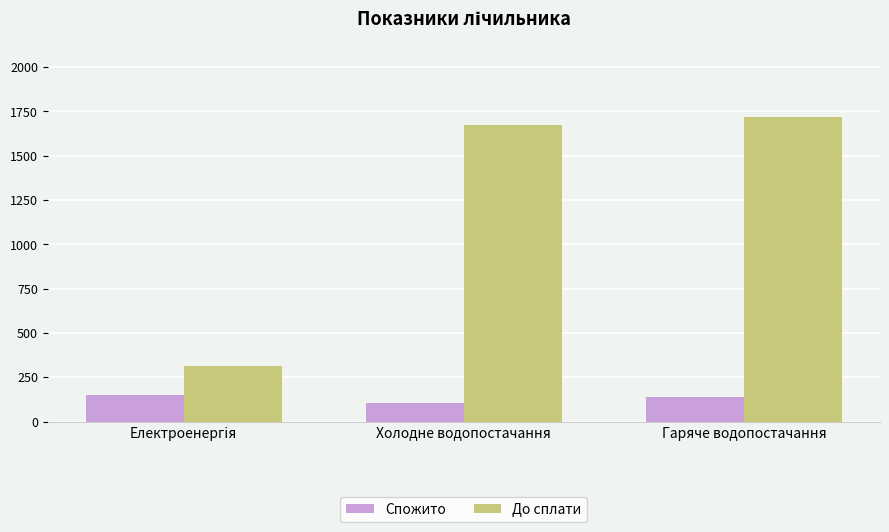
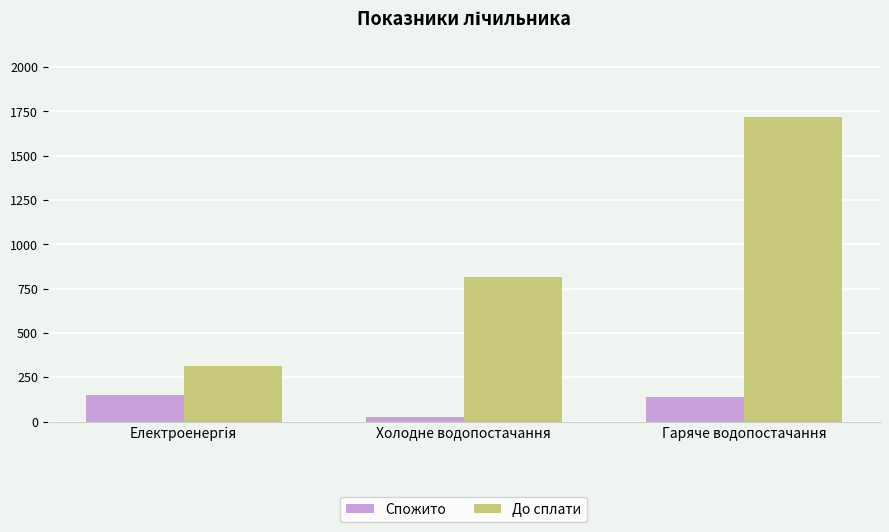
Спожито, Холодне водопостачання: 100 -> 30
До сплати, Холодне водопостачання: 1670 -> 820
